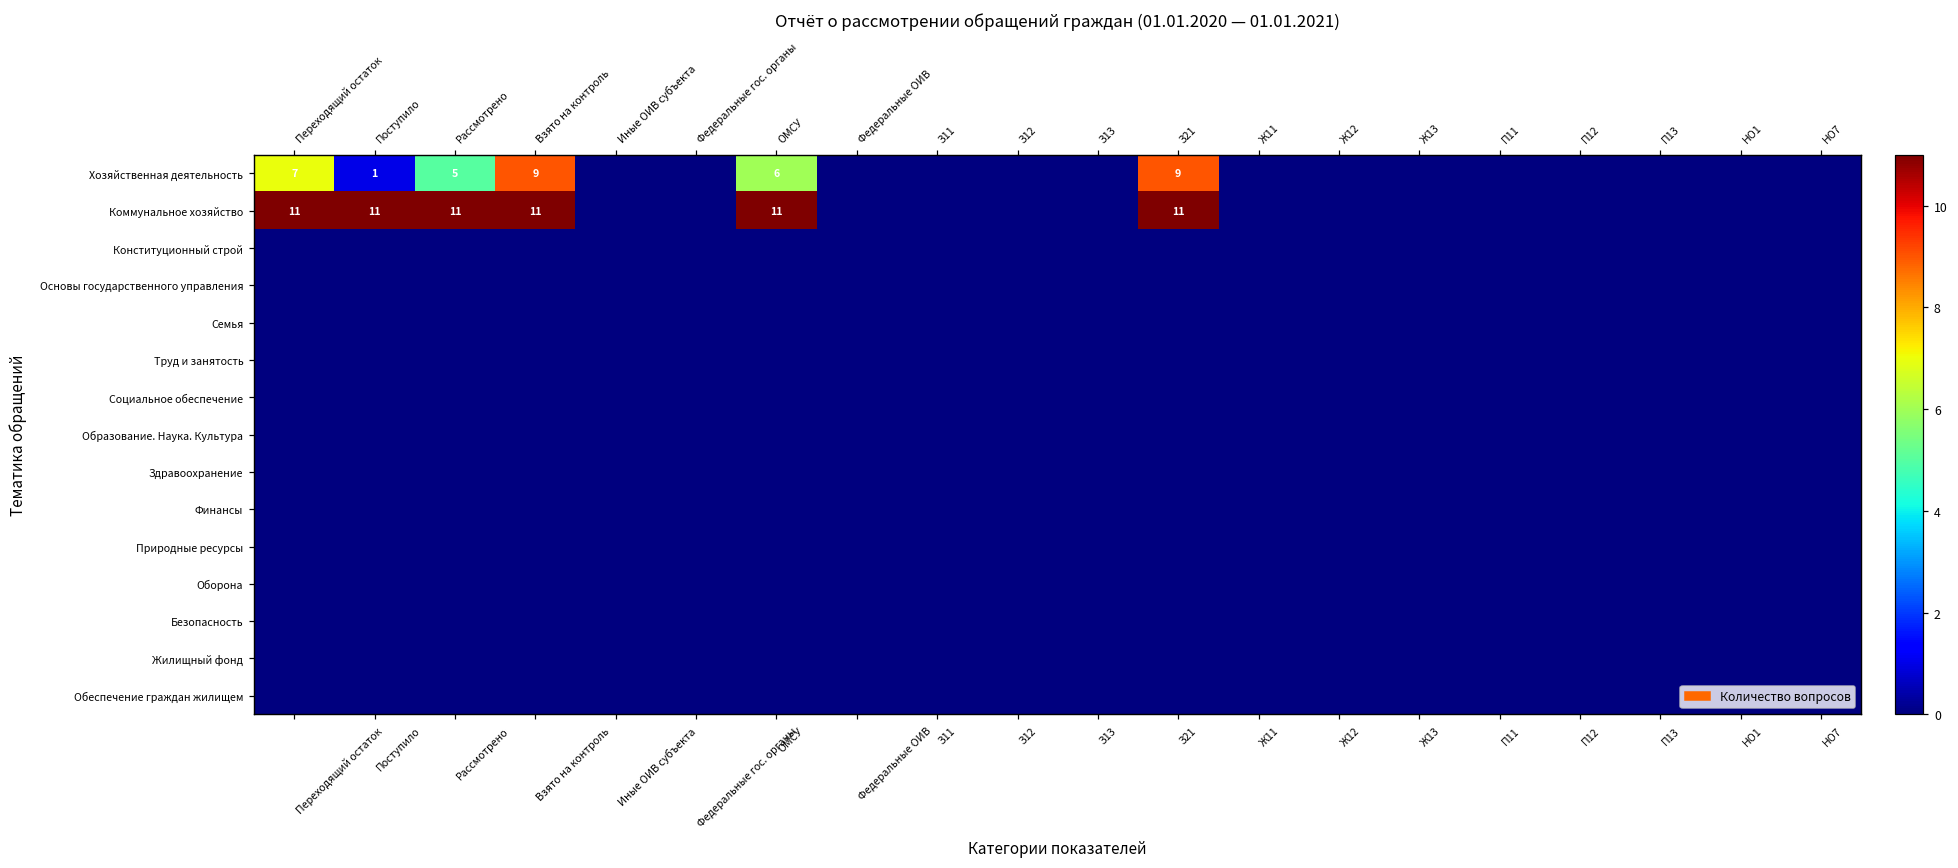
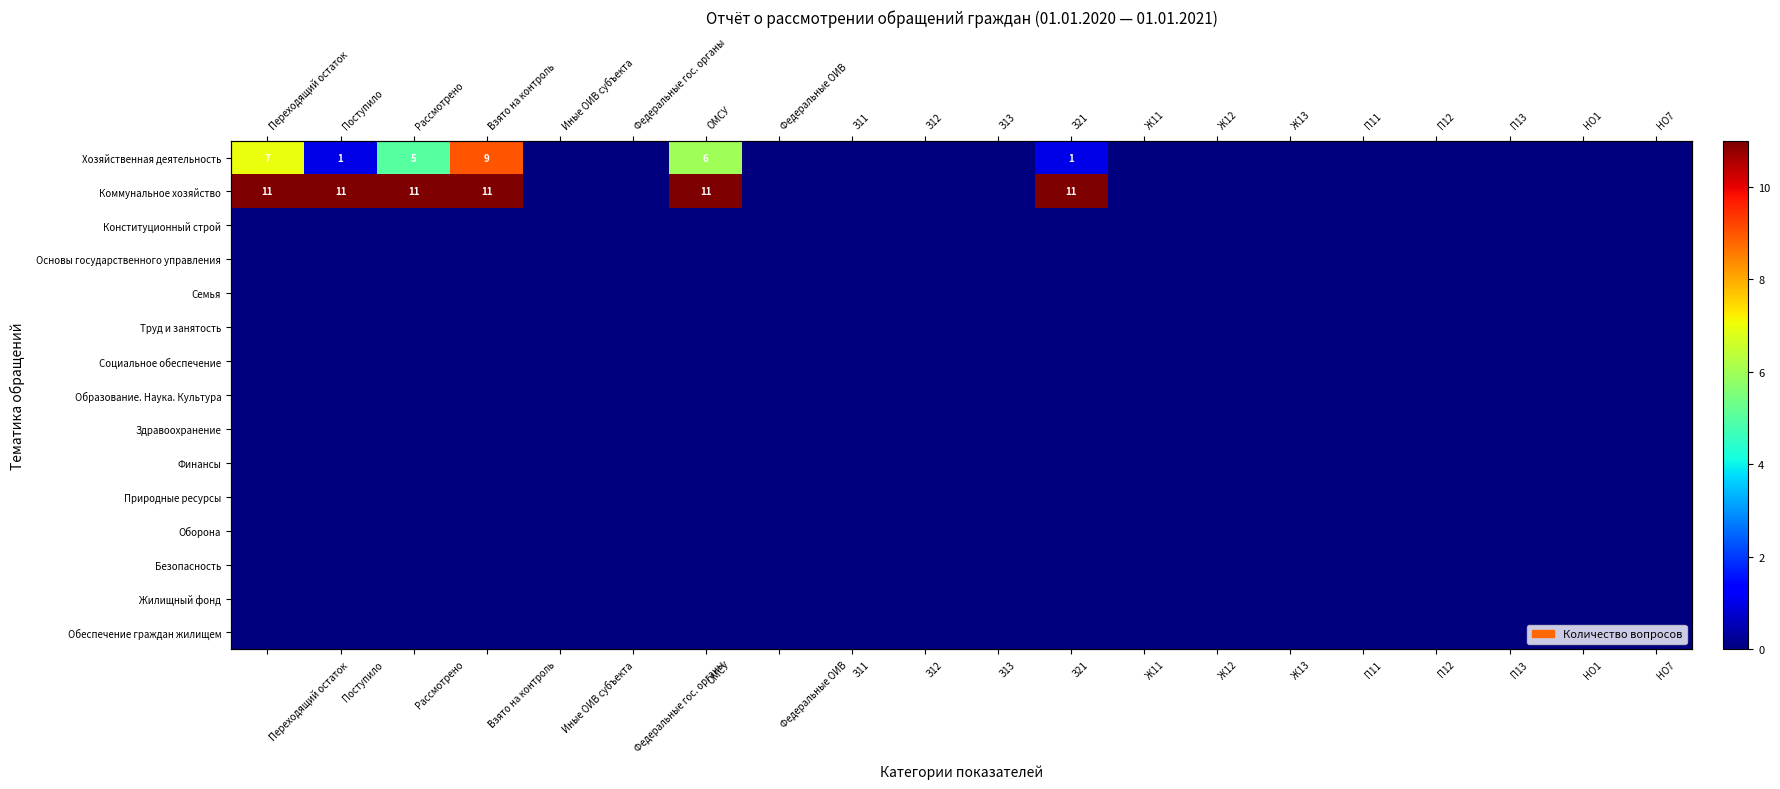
Хозяйственная деятельность, З21: 9 -> 1
